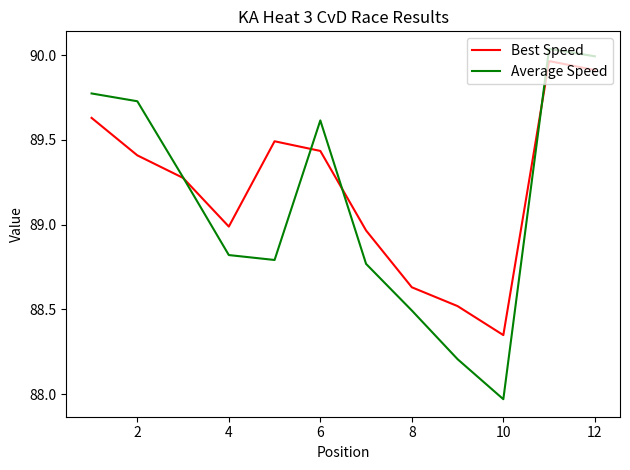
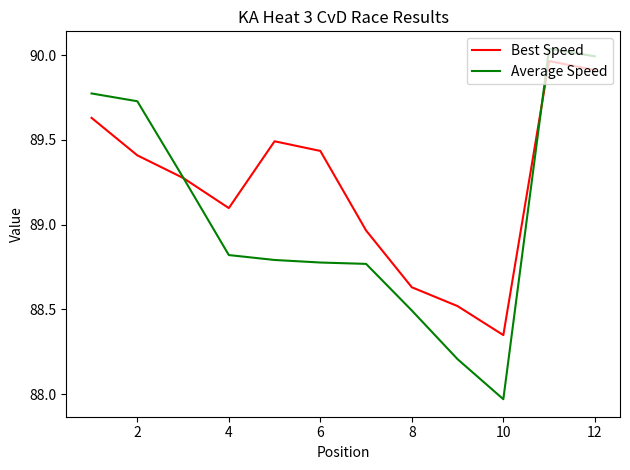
Best Speed, 4: 88.99 -> 89.10
Average Speed, 6: 89.62 -> 88.78
